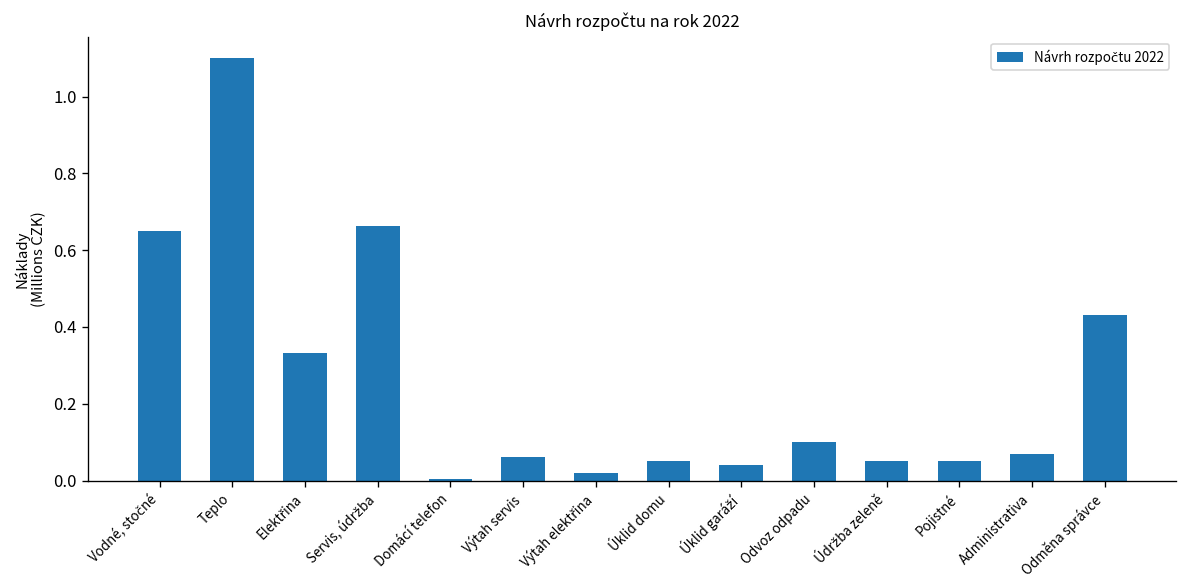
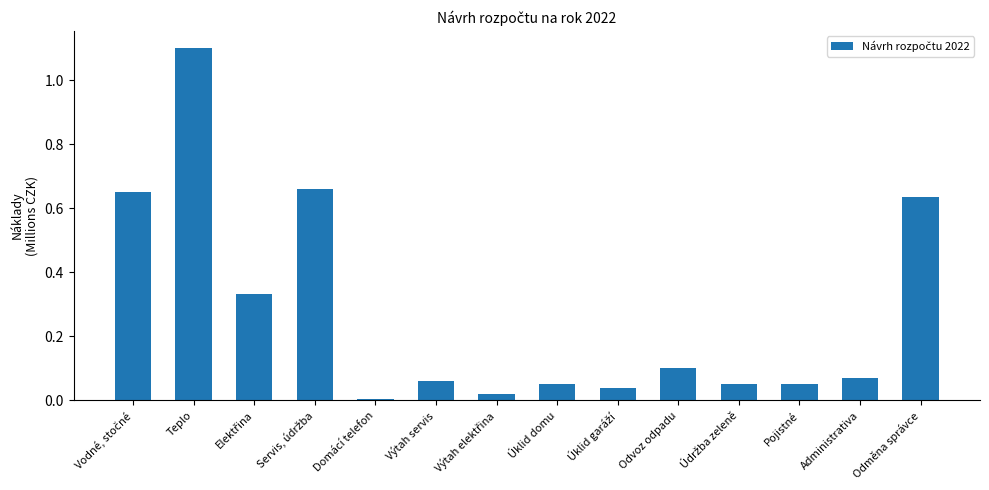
Odměna správce: 0.43 -> 0.64
